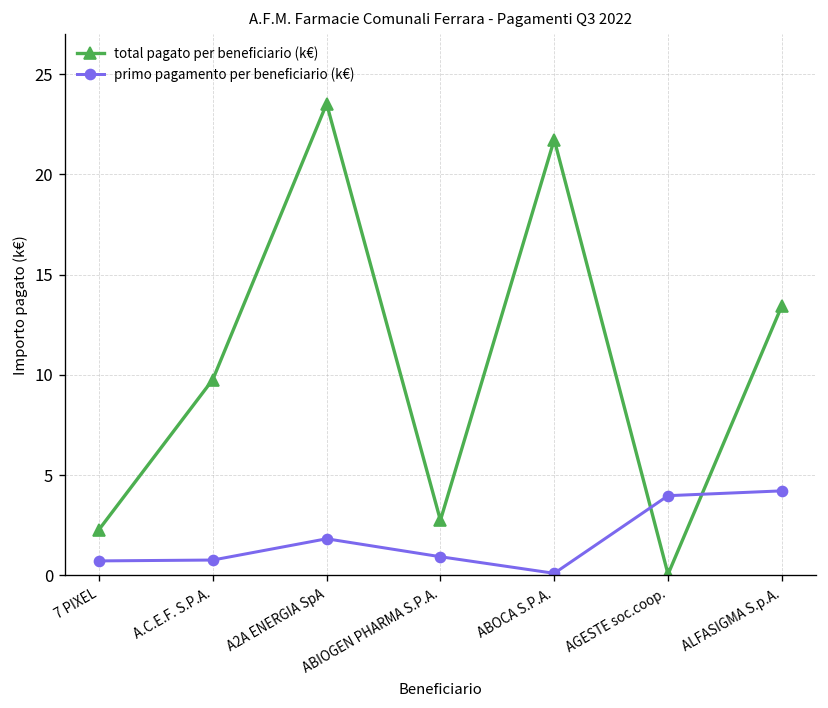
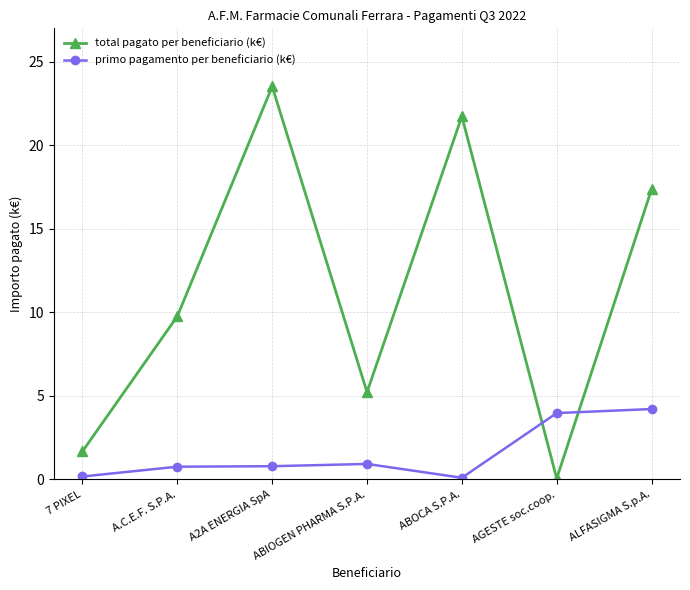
total pagato per beneficiario (k€), 7 PIXEL: 2.3 -> 1.7
primo pagamento per beneficiario (k€), 7 PIXEL: 0.7 -> 0.2
primo pagamento per beneficiario (k€), A2A ENERGIA SpA: 1.8 -> 0.8
total pagato per beneficiario (k€), ABIOGEN PHARMA S.P.A.: 2.7 -> 5.2
total pagato per beneficiario (k€), ALFASIGMA S.p.A.: 13.4 -> 17.4
